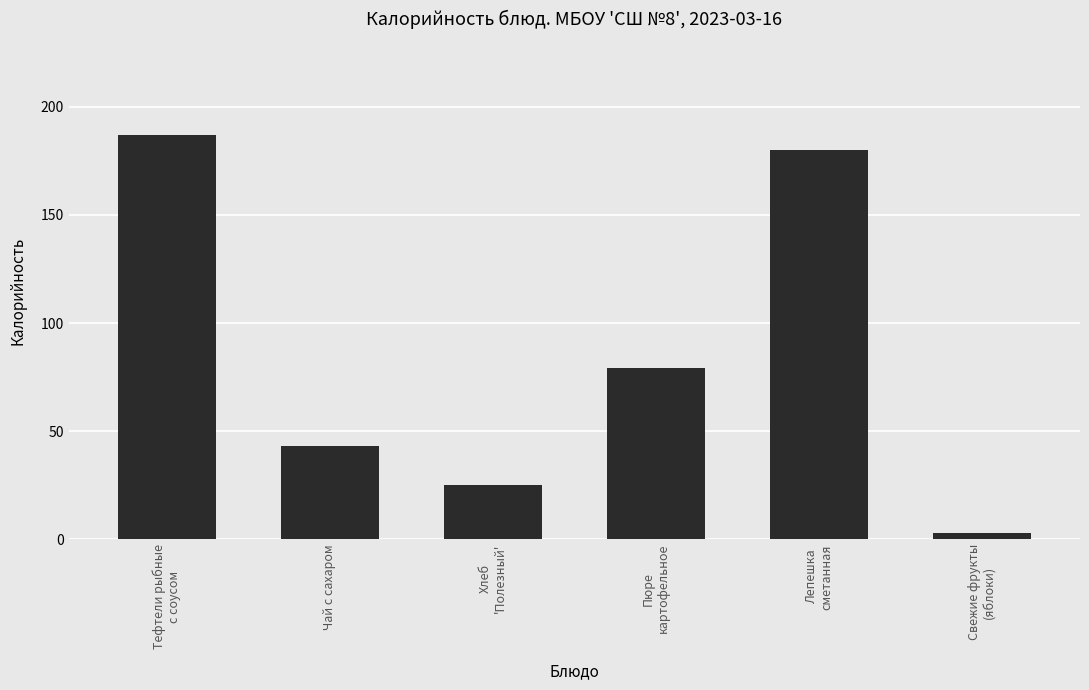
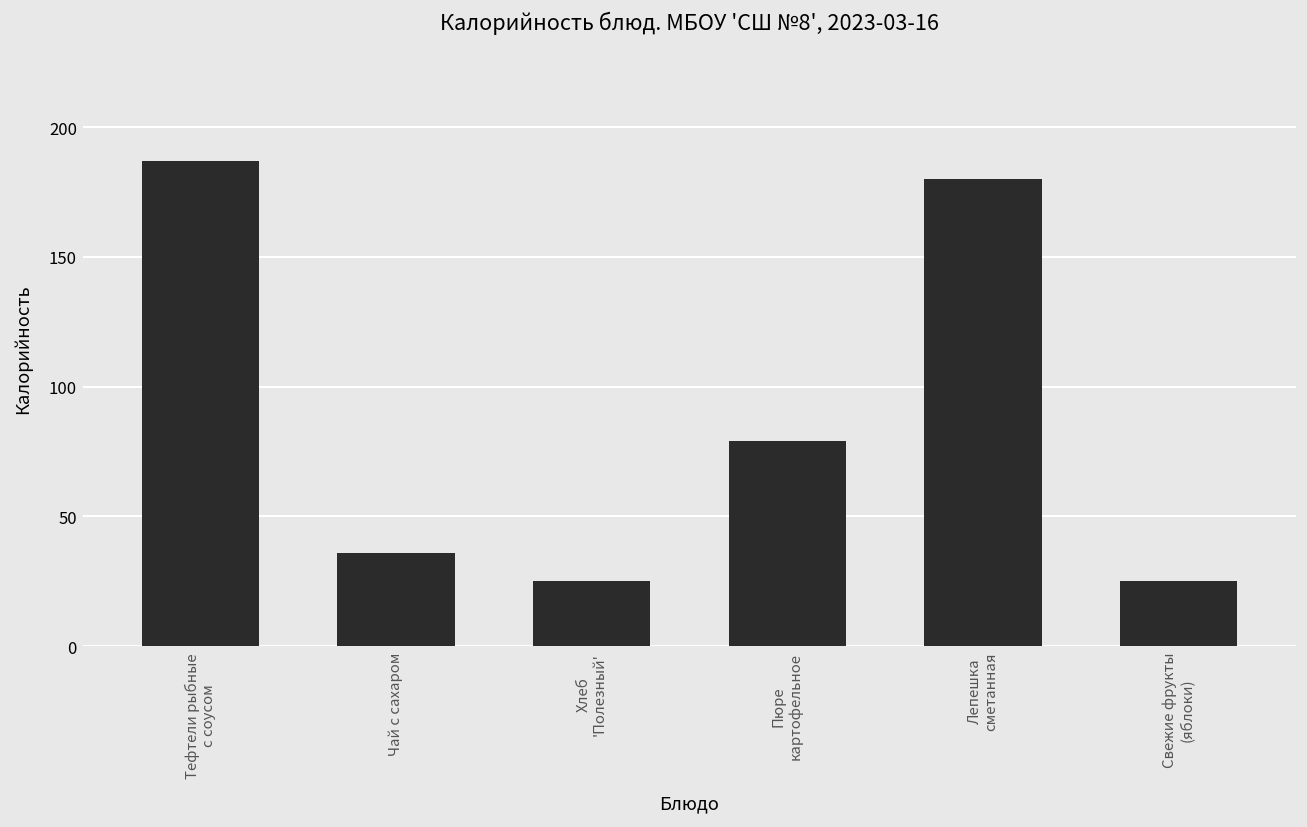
Чай с сахаром: 43 -> 36
Свежие фрукты (яблоки): 3 -> 25
